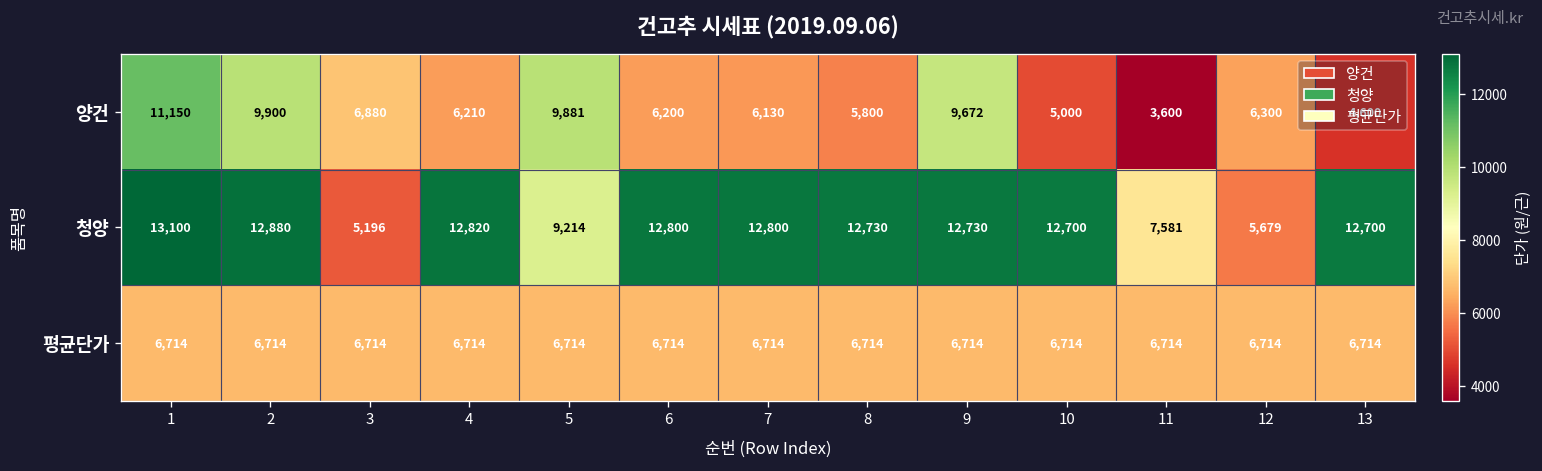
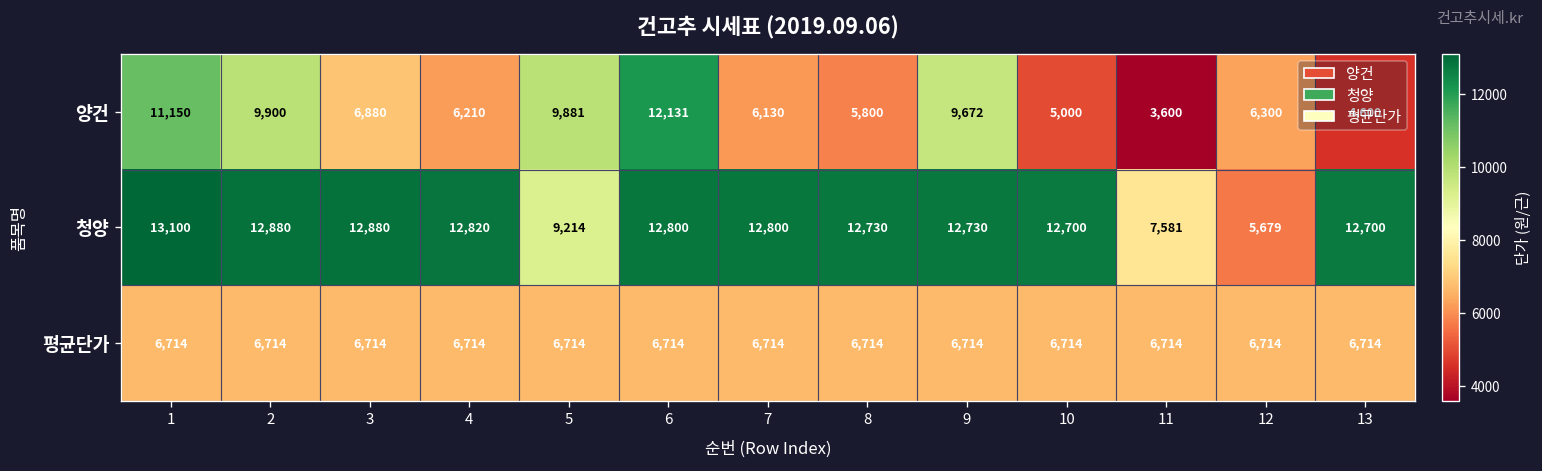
양건, 6: 6,200 -> 12,131
청양, 3: 5,196 -> 12,880
